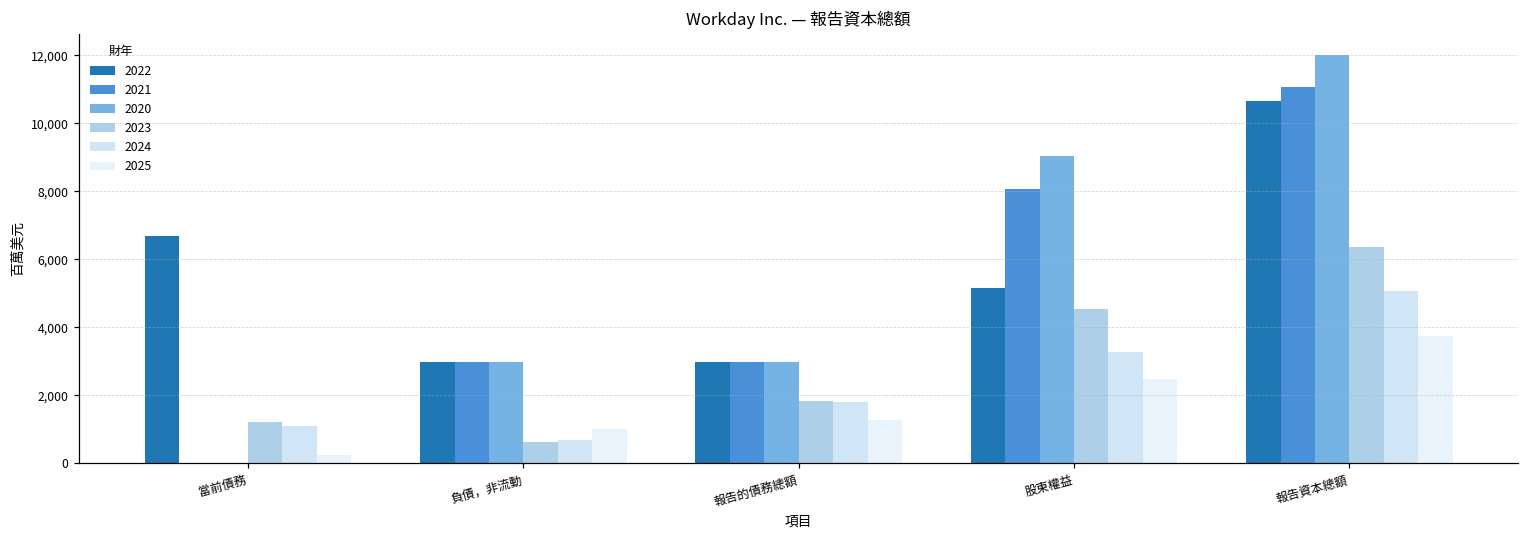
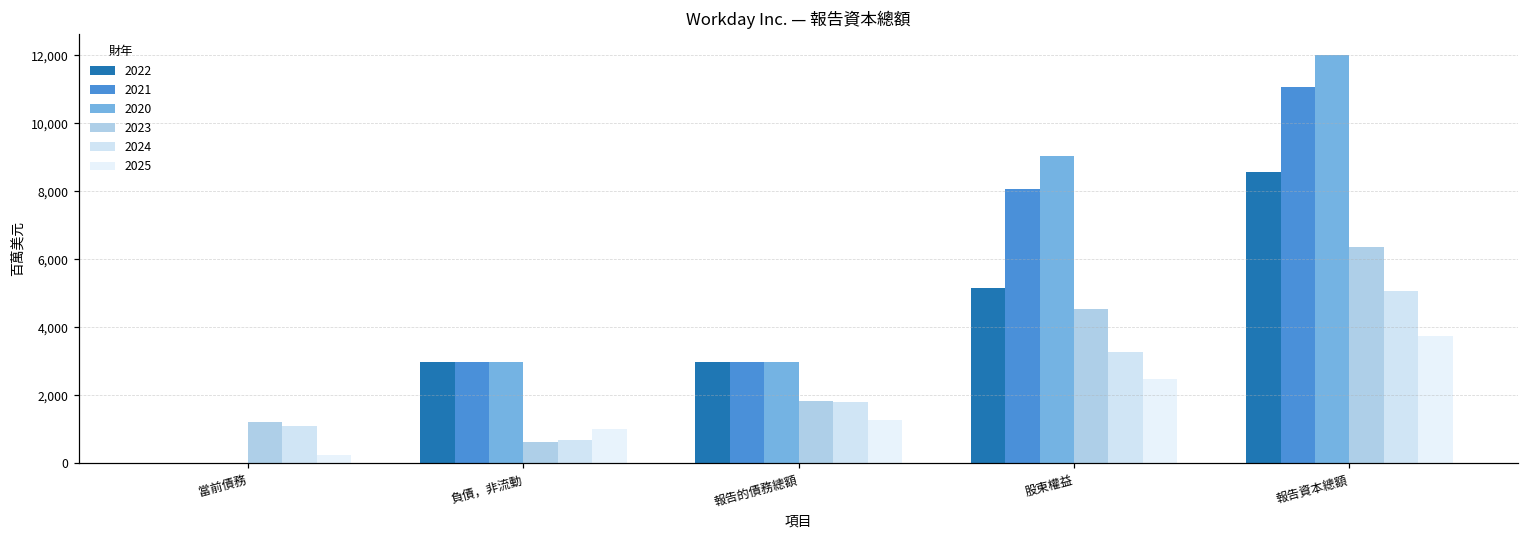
2022, 當前債務: 6,700 -> 0
2022, 報告資本總額: 10,700 -> 8,600
